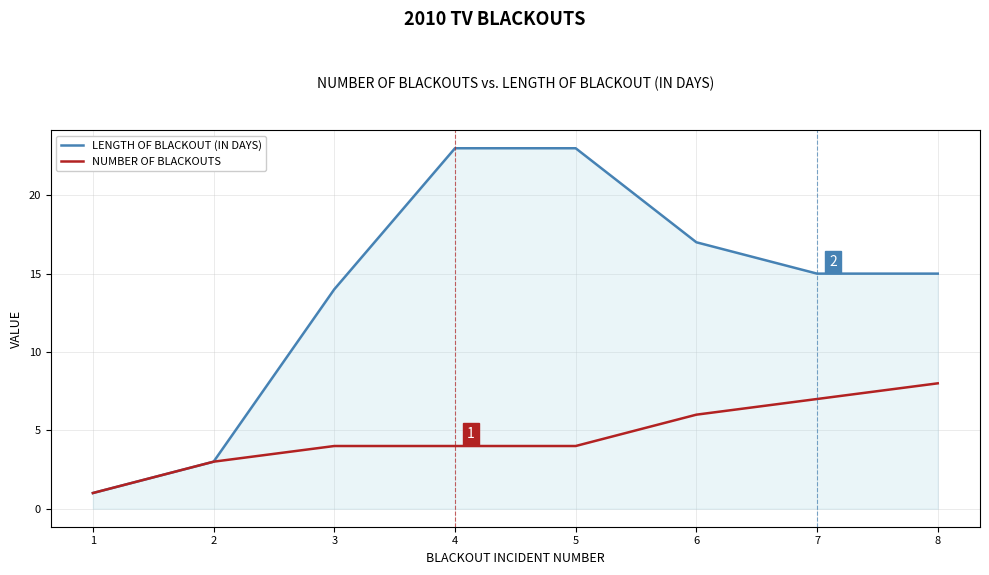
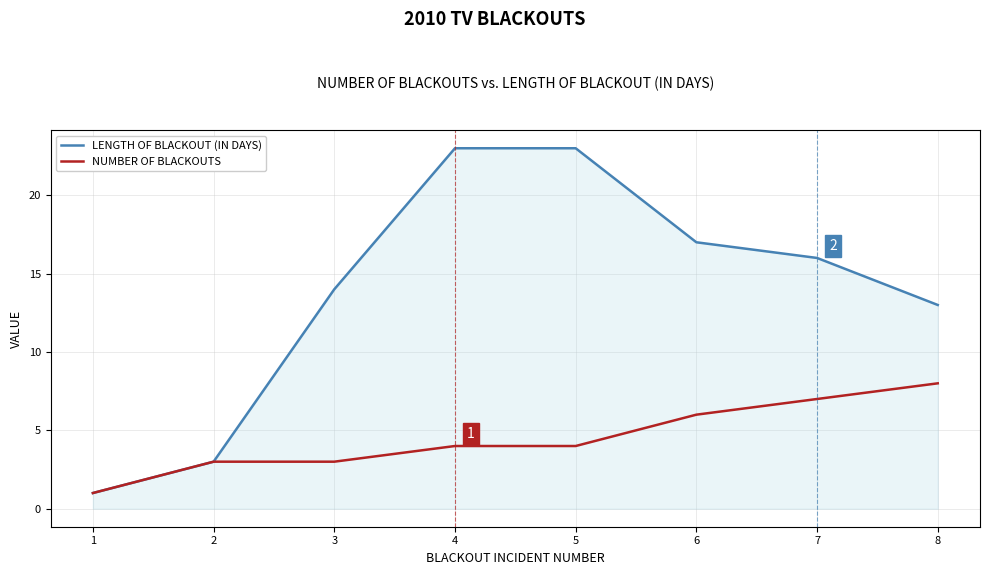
NUMBER OF BLACKOUTS, 3: 4 -> 3
LENGTH OF BLACKOUT (IN DAYS), 7: 15 -> 16
LENGTH OF BLACKOUT (IN DAYS), 8: 15 -> 13
